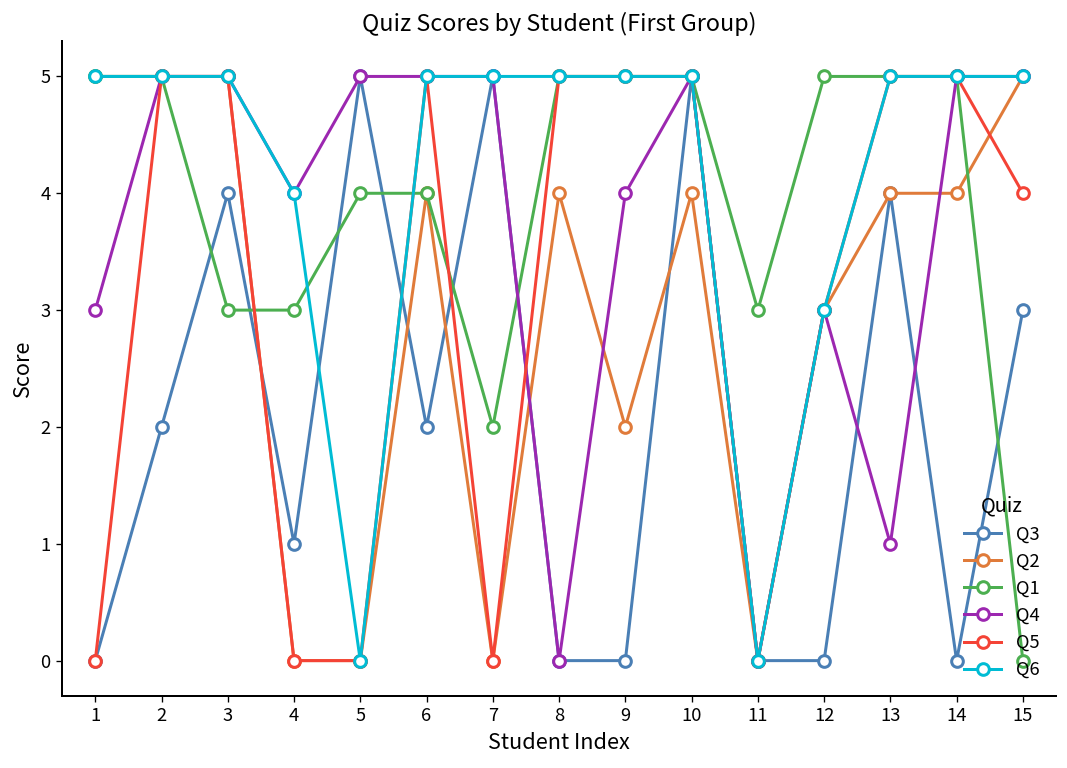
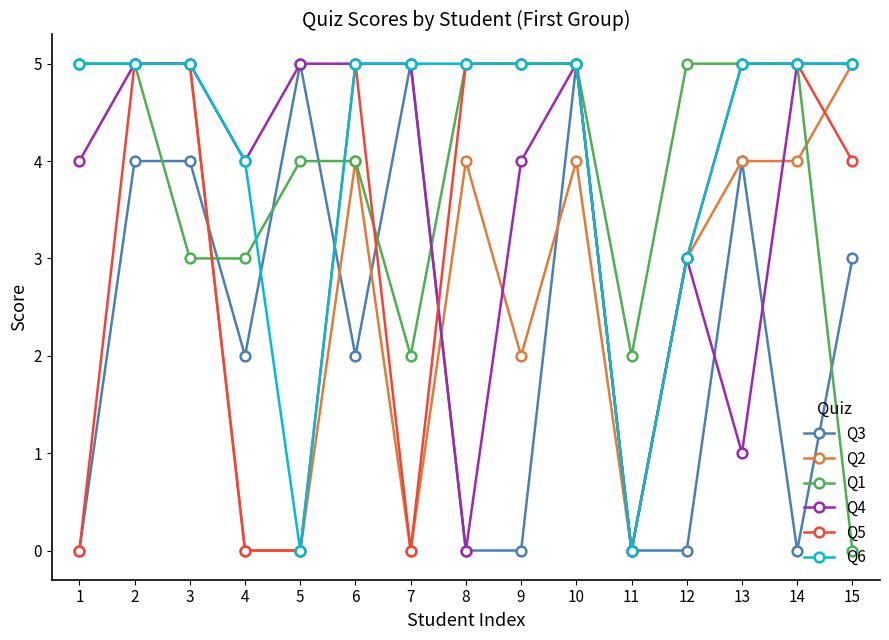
Q4, 1: 3 -> 4
Q3, 2: 2 -> 4
Q3, 4: 1 -> 2
Q1, 11: 3 -> 2
